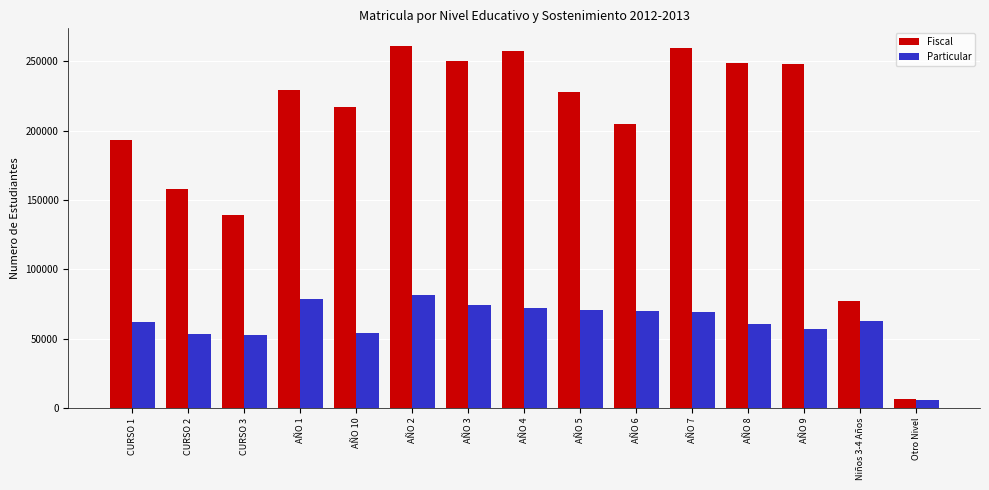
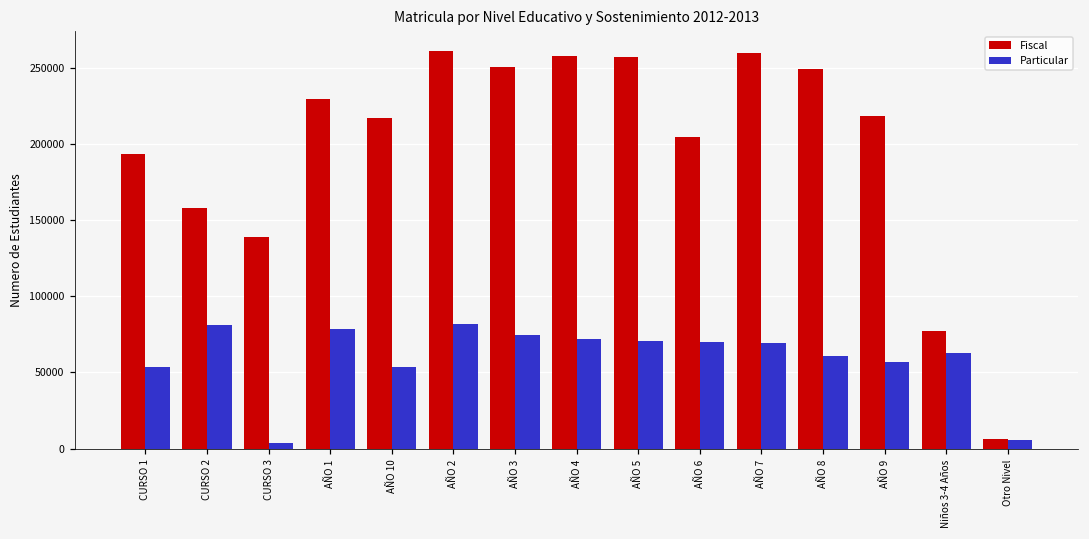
Particular, CURSO 1: 62000 -> 53000
Particular, CURSO 2: 54000 -> 81000
Particular, CURSO 3: 52000 -> 4000
Fiscal, AÑO 5: 228000 -> 257000
Fiscal, AÑO 9: 248000 -> 218000
